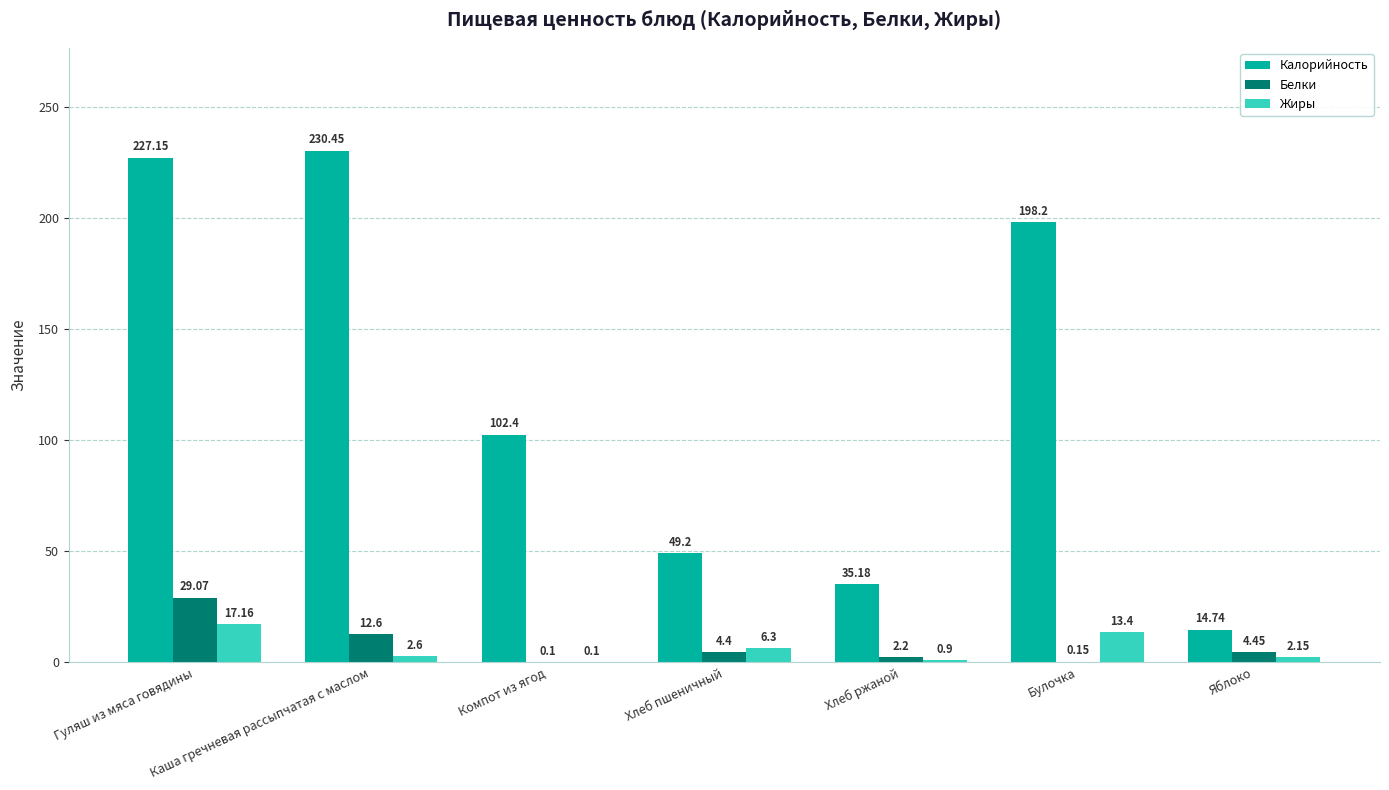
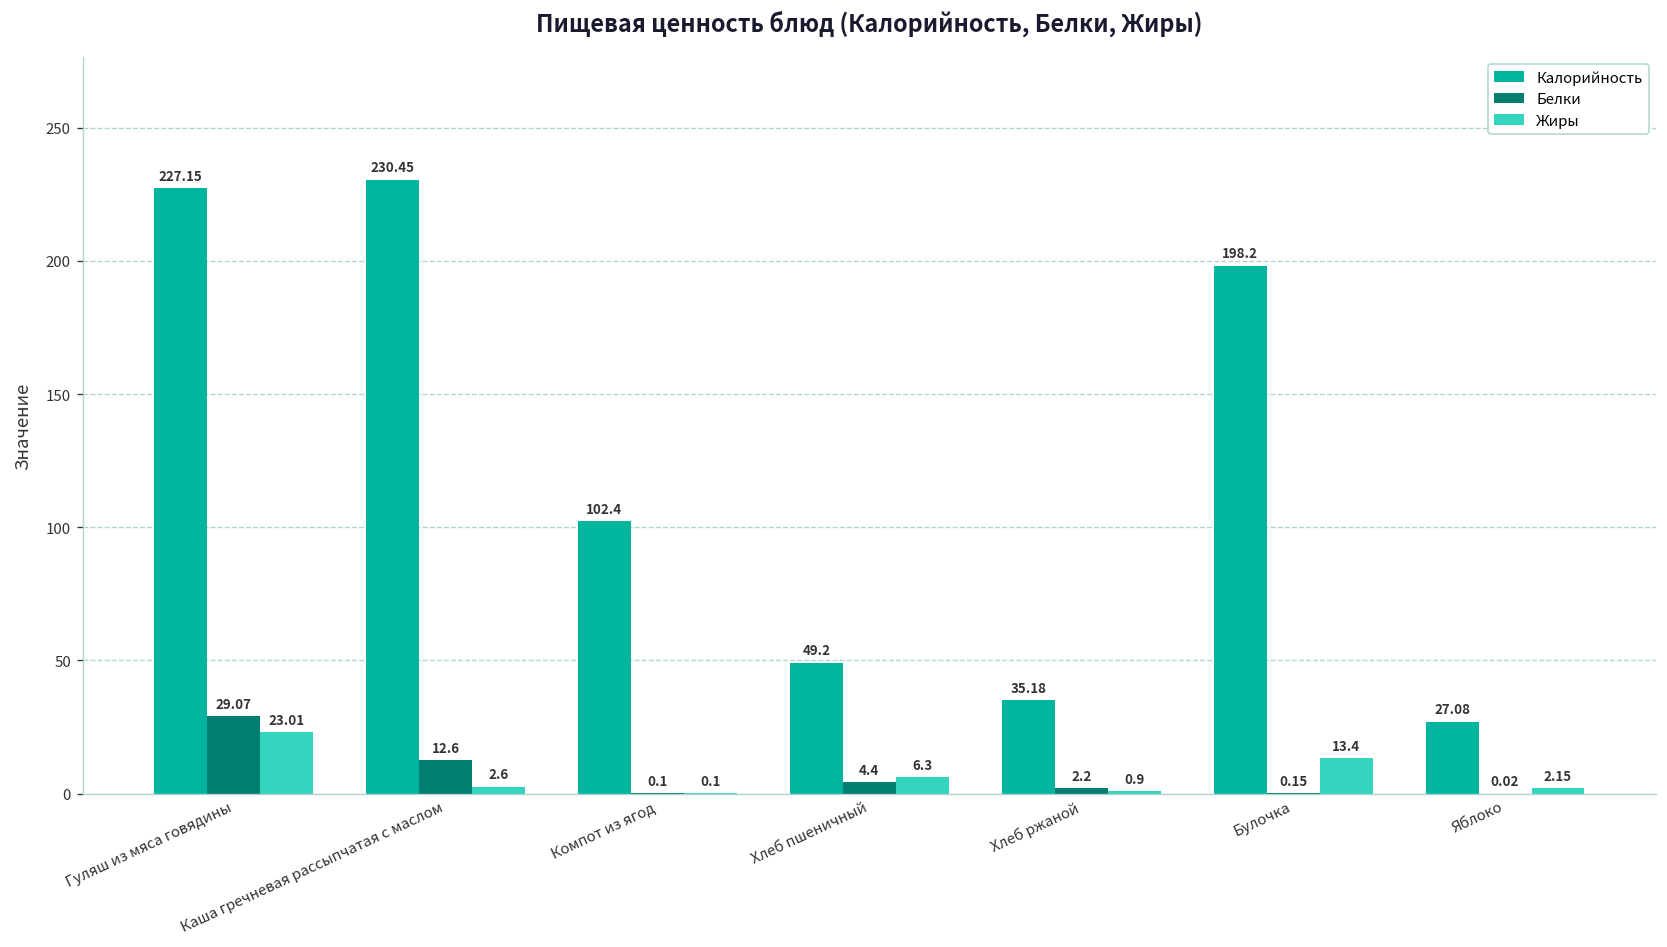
Жиры, Гуляш из мяса говядины: 17.16 -> 23.01
Калорийность, Яблоко: 14.74 -> 27.08
Белки, Яблоко: 4.45 -> 0.02
